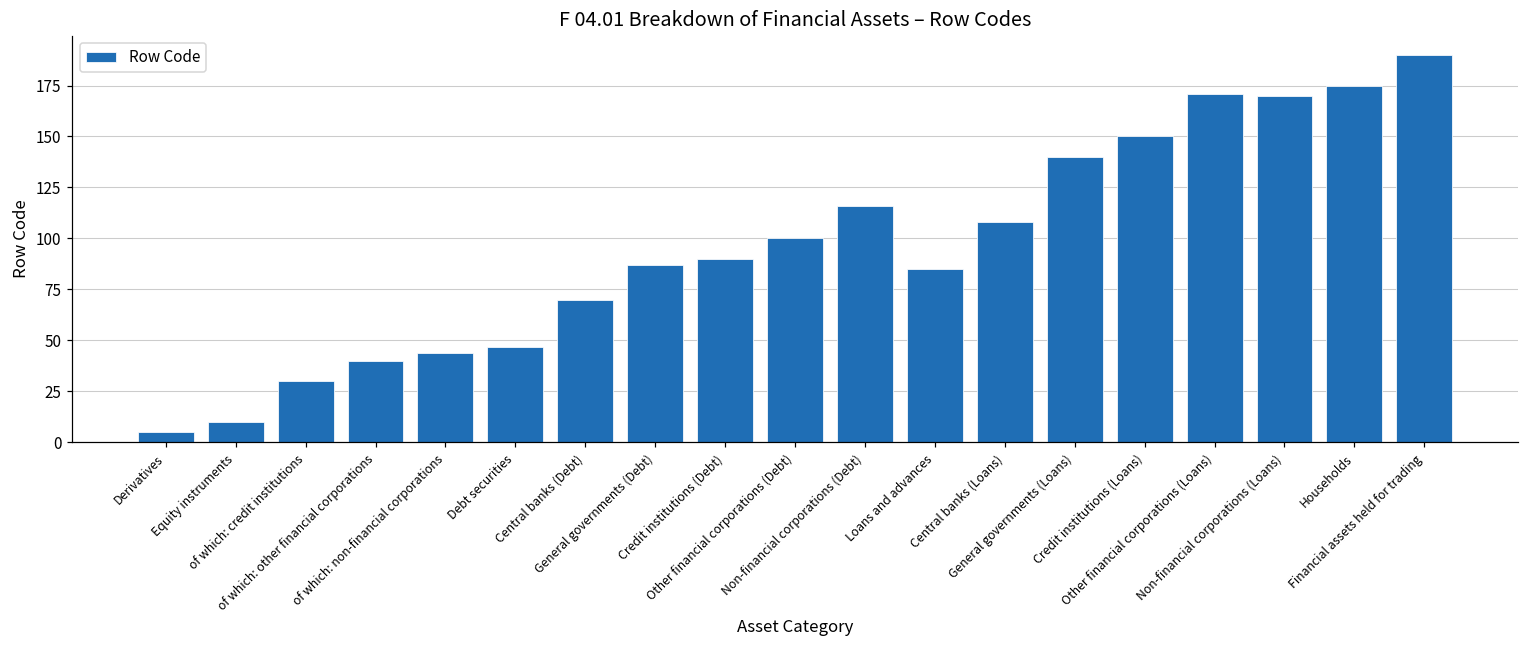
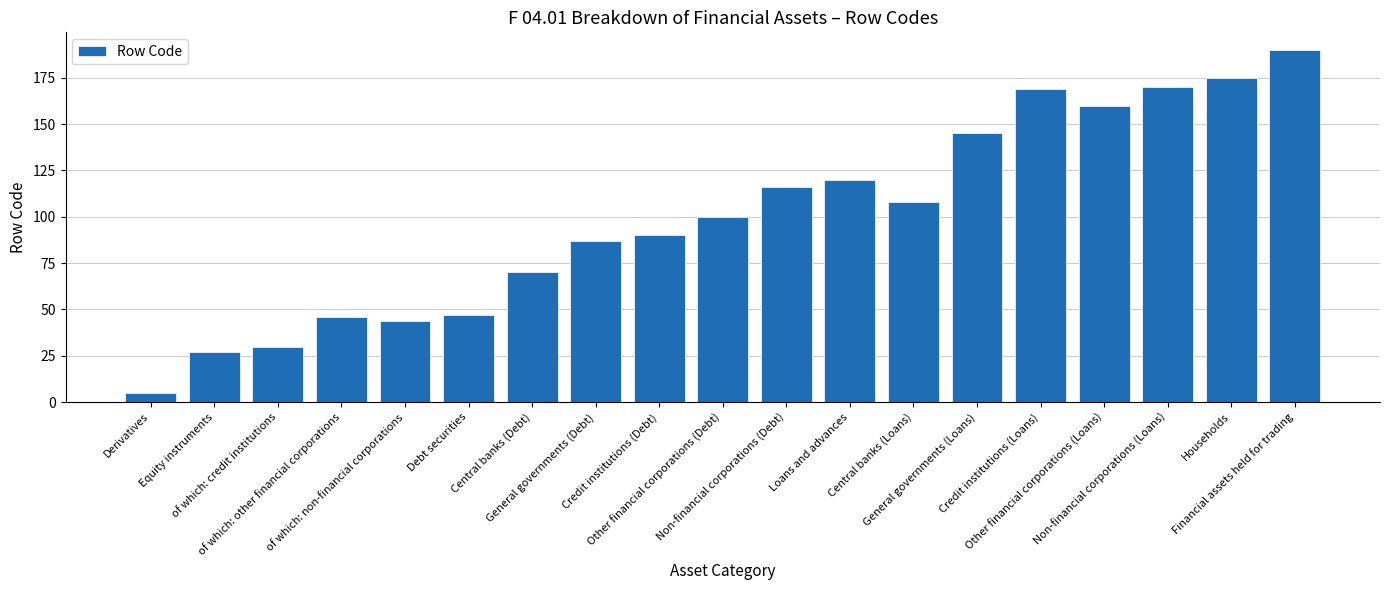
Equity instruments: 10 -> 27
of which: other financial corporations: 40 -> 46
Loans and advances: 85 -> 120
General governments (Loans): 140 -> 145
Credit institutions (Loans): 150 -> 169
Other financial corporations (Loans): 171 -> 160
